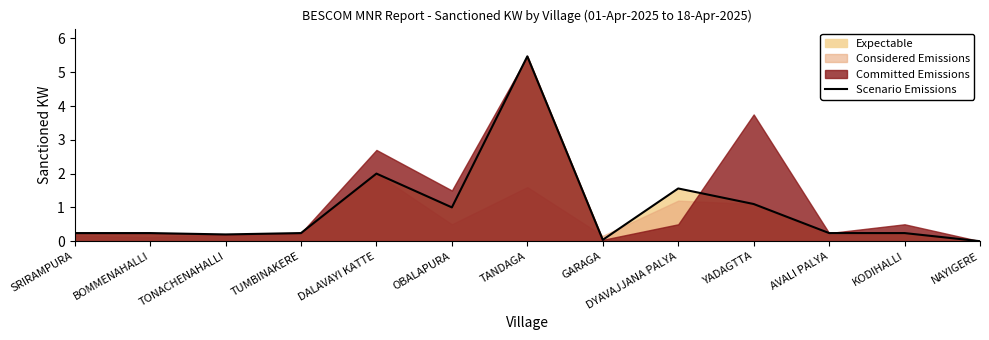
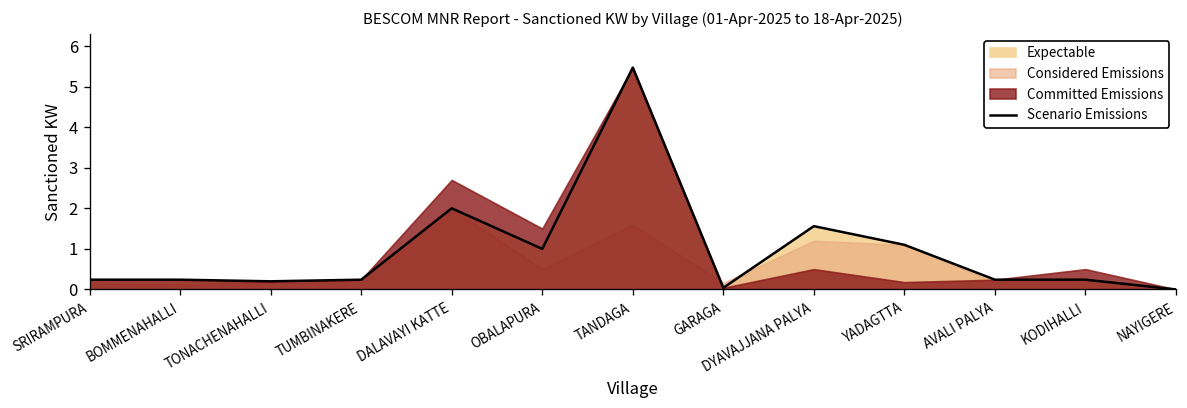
Committed Emissions, YADAGTTA: 3.8 -> 0.2
